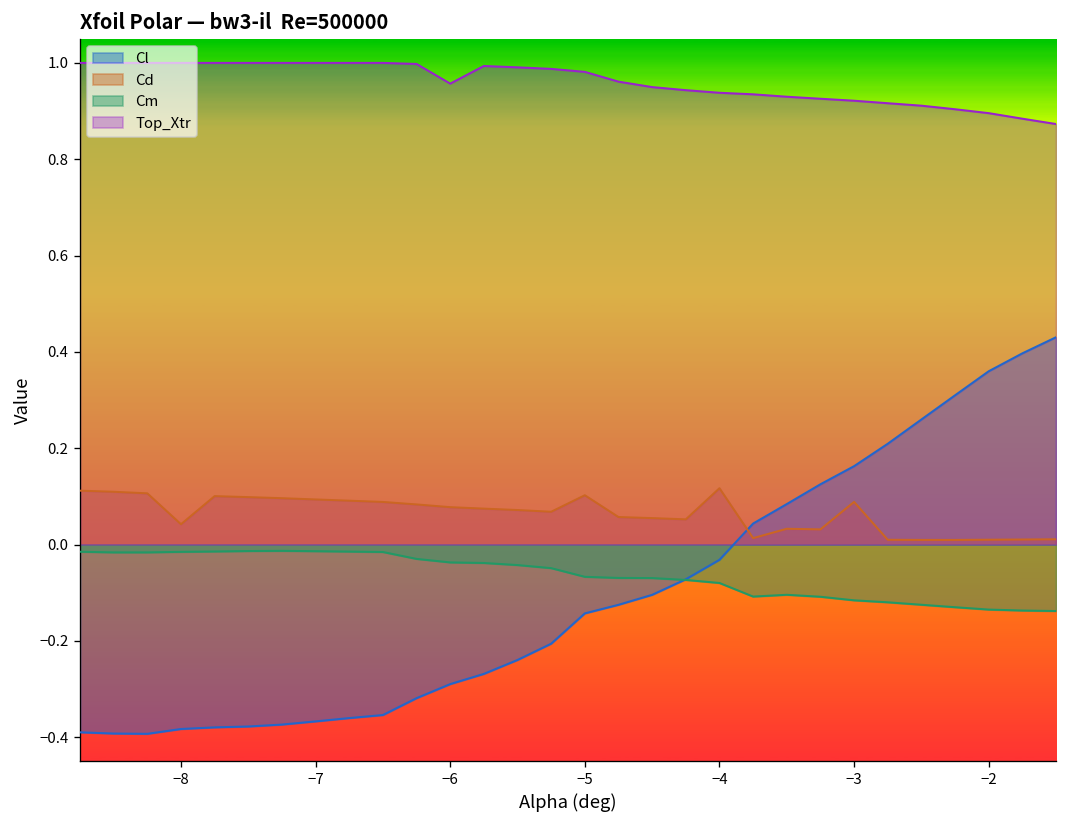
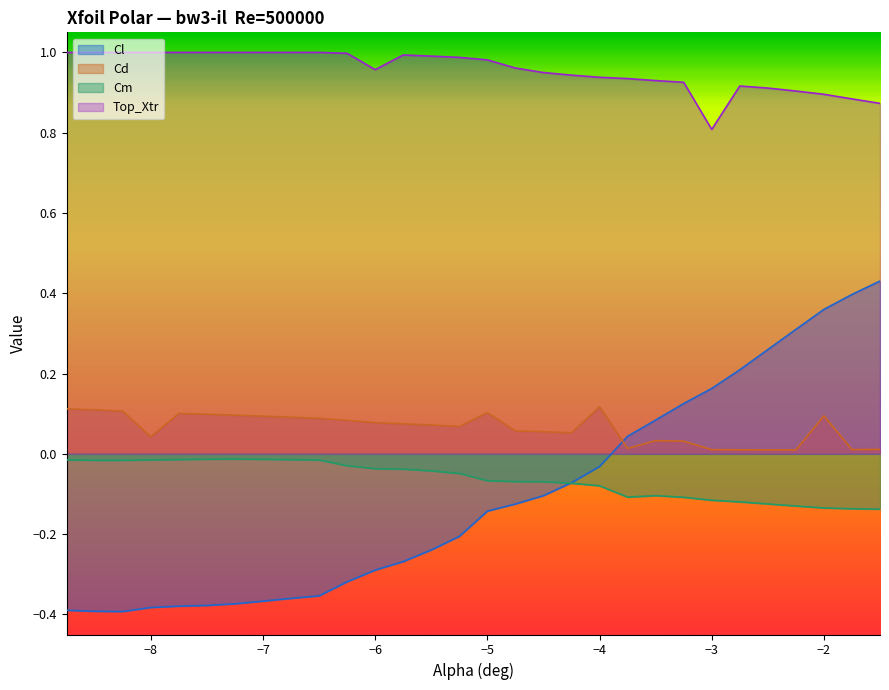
Cd, −3: 0.09 -> 0.01
Top_Xtr, −3: 0.92 -> 0.81
Cd, −2: 0.01 -> 0.09
